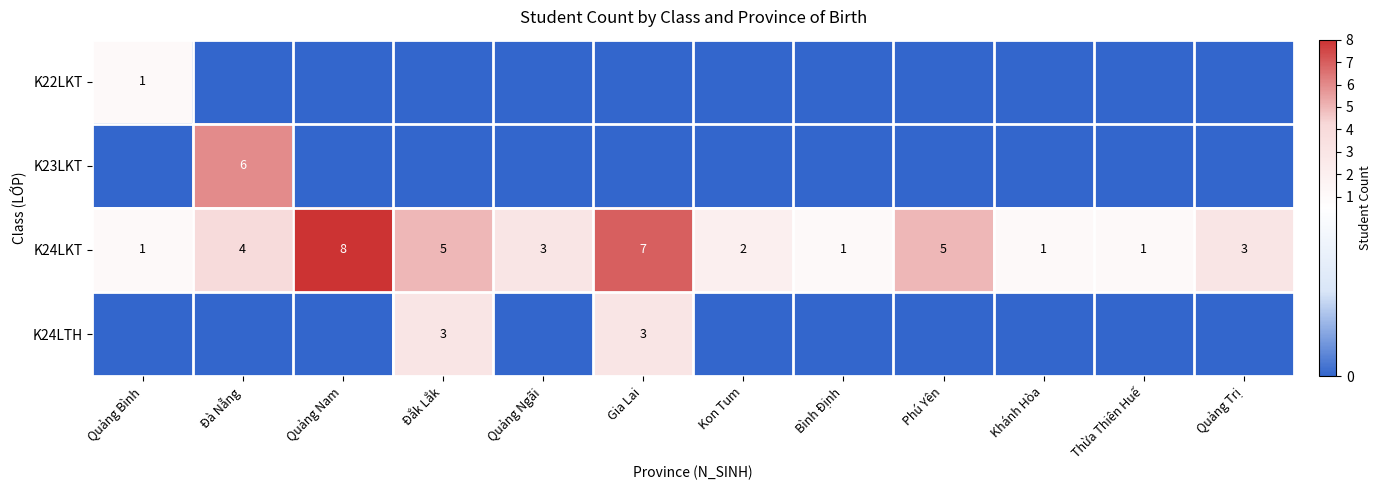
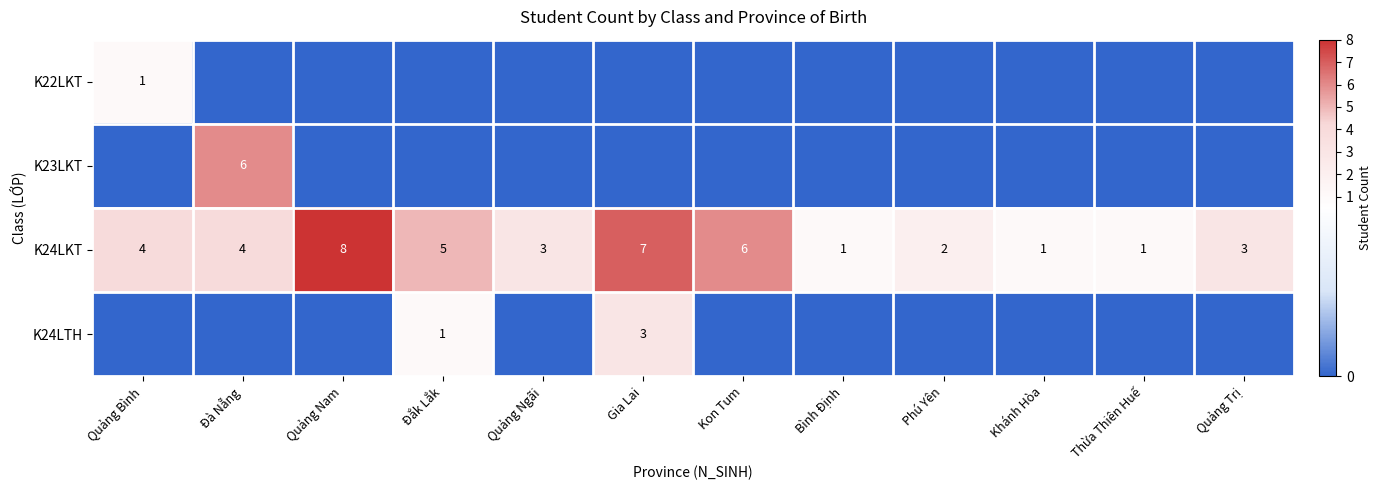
K24LKT, Quảng Bình: 1 -> 4
K24LKT, Kon Tum: 2 -> 6
K24LKT, Phú Yên: 5 -> 2
K24LTH, Đắk Lắk: 3 -> 1
